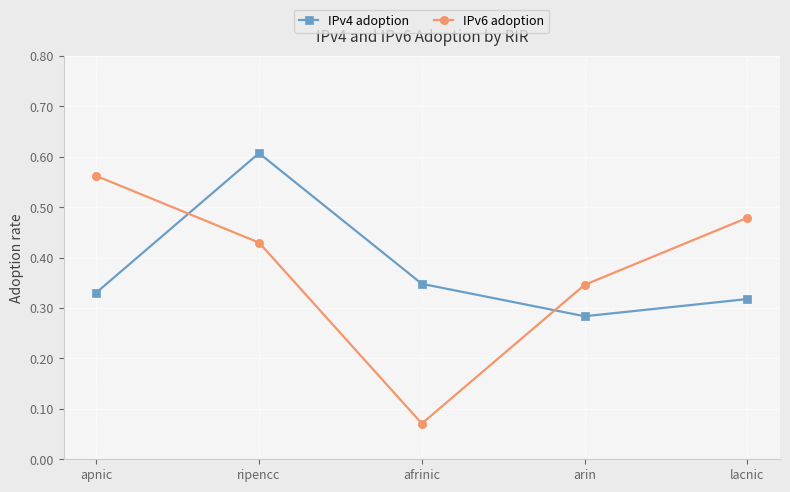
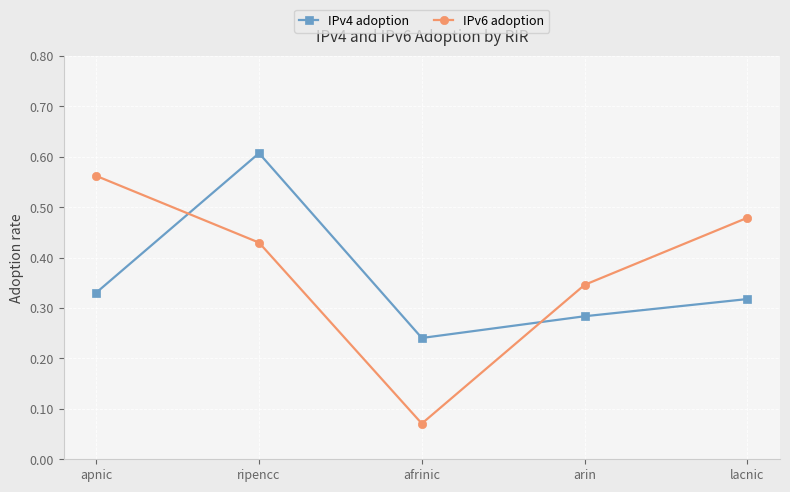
IPv4 adoption, afrinic: 0.35 -> 0.24
